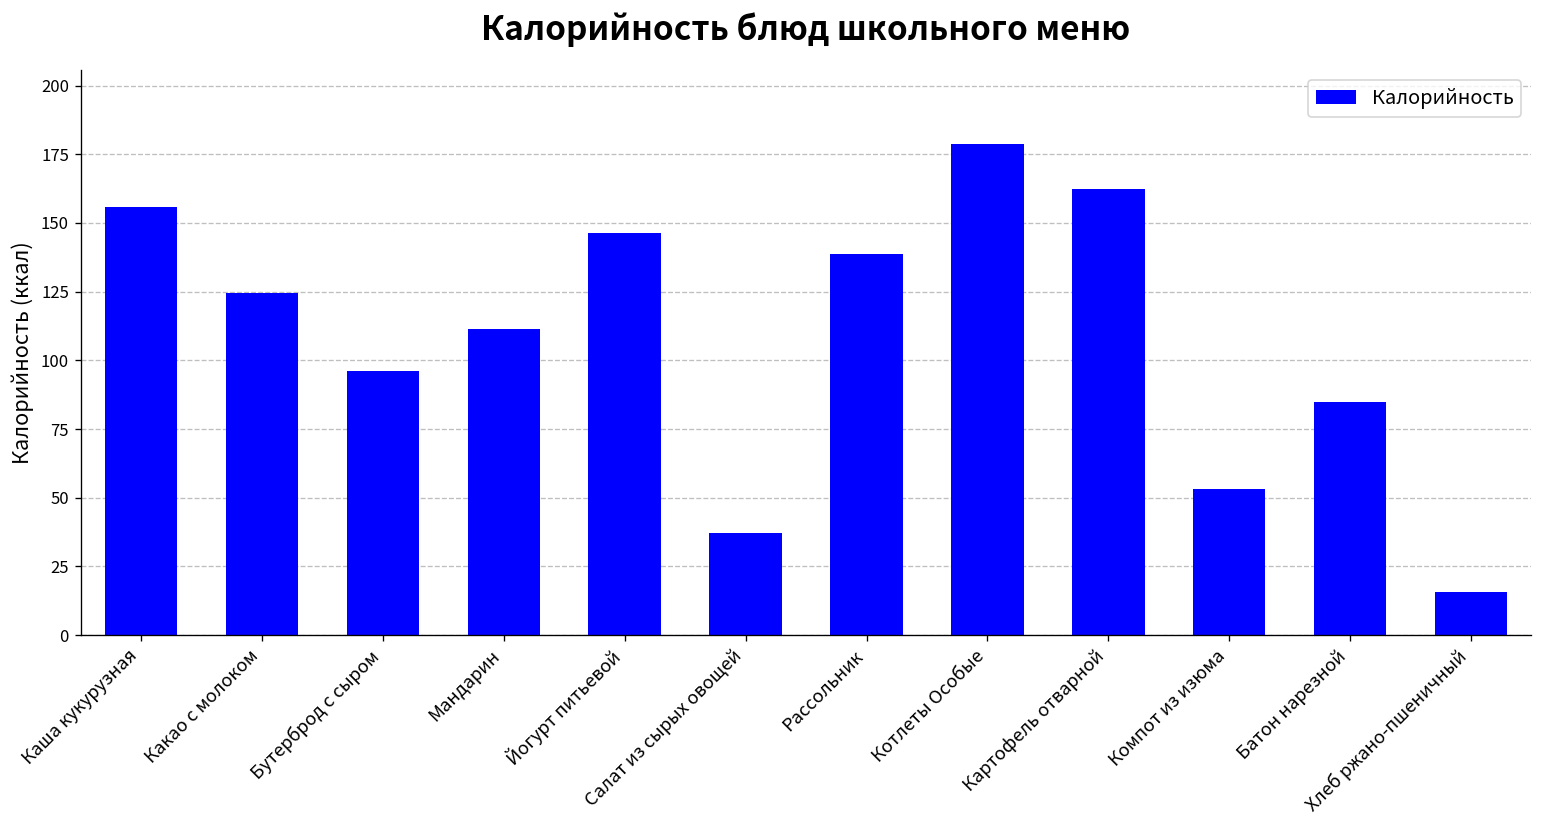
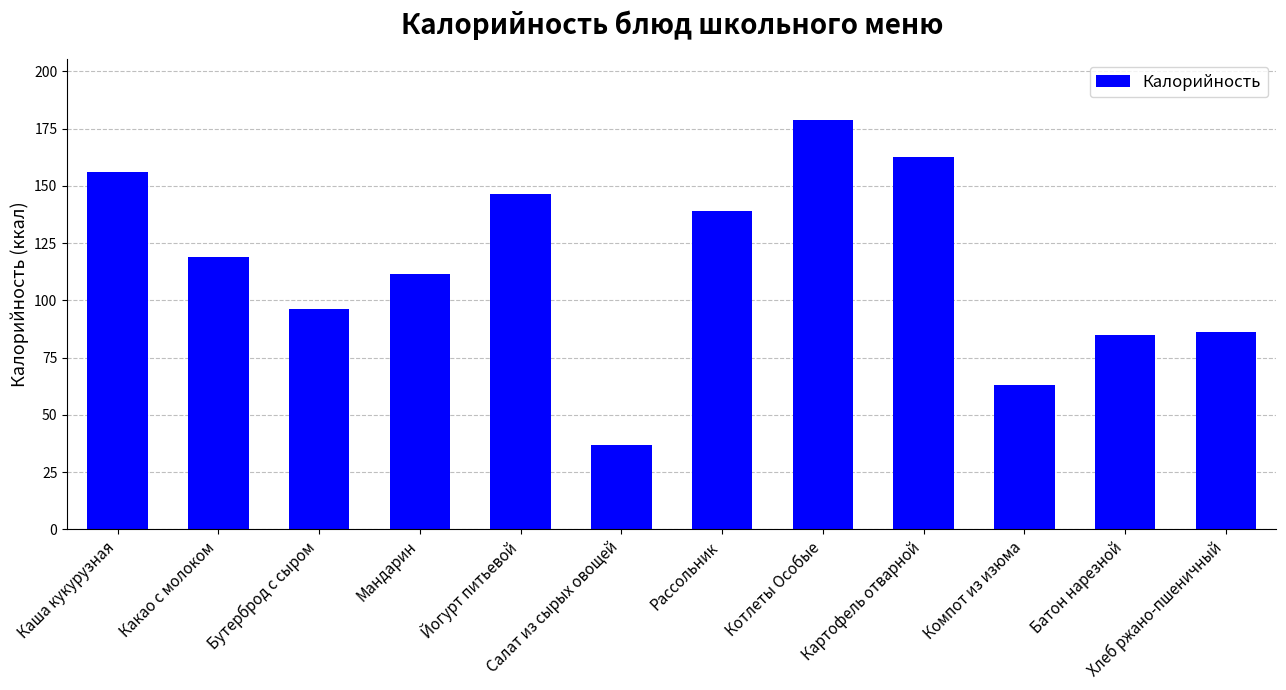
Какао с молоком: 124 -> 119
Компот из изюма: 53 -> 63
Хлеб ржано-пшеничный: 16 -> 86
